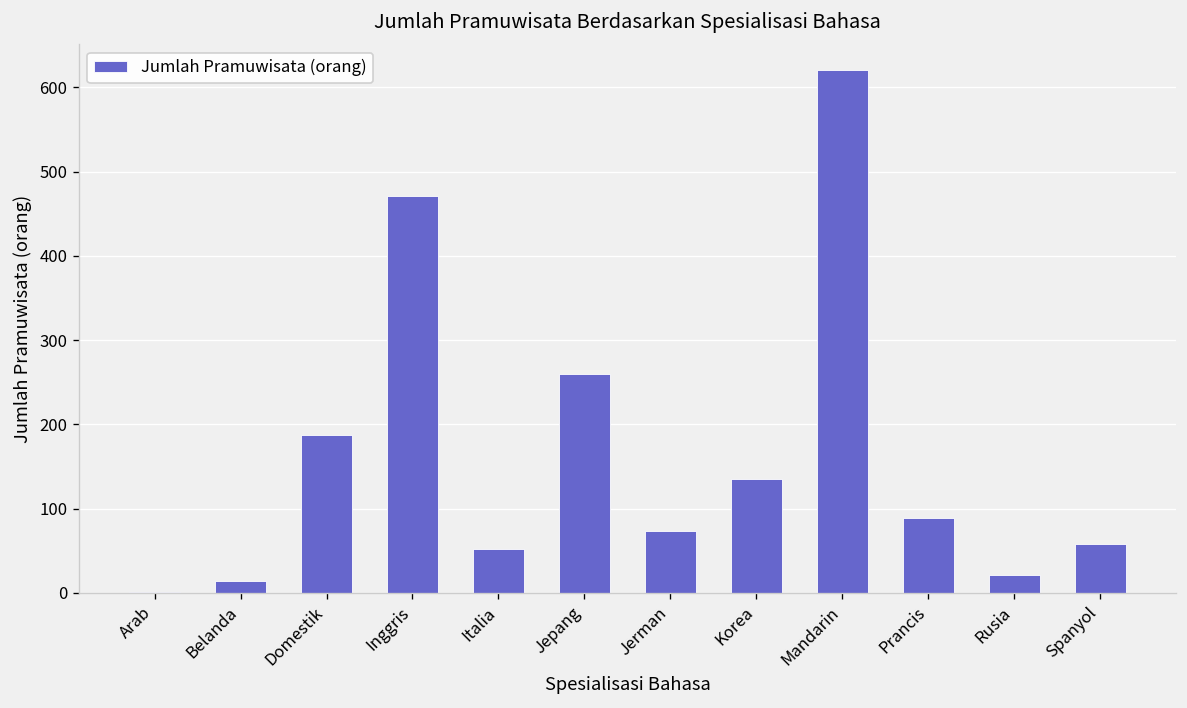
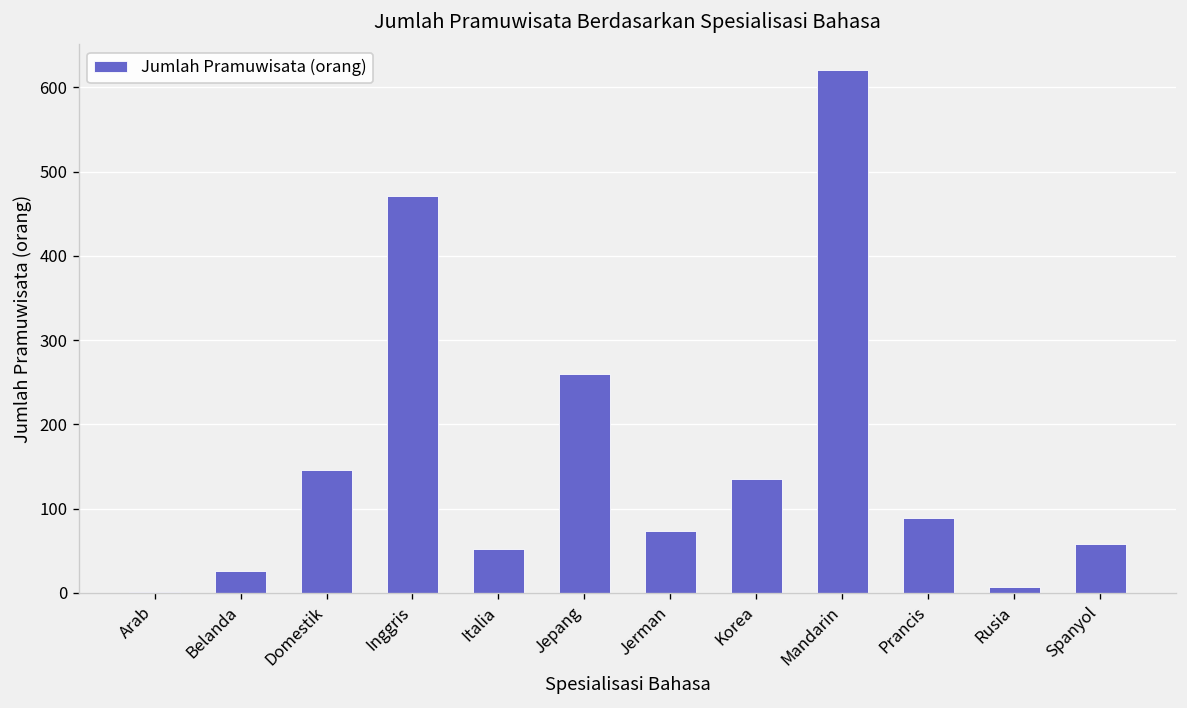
Belanda: 10 -> 30
Domestik: 190 -> 150
Rusia: 20 -> 10
